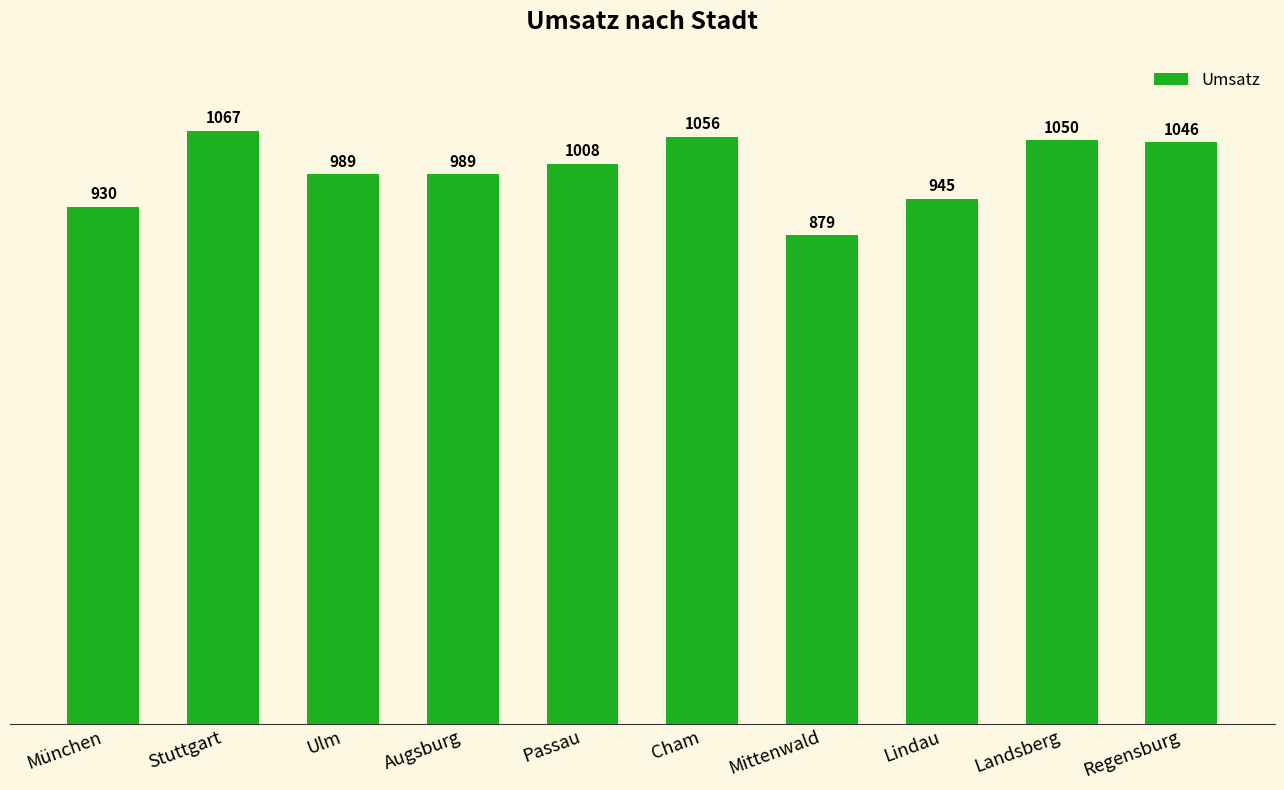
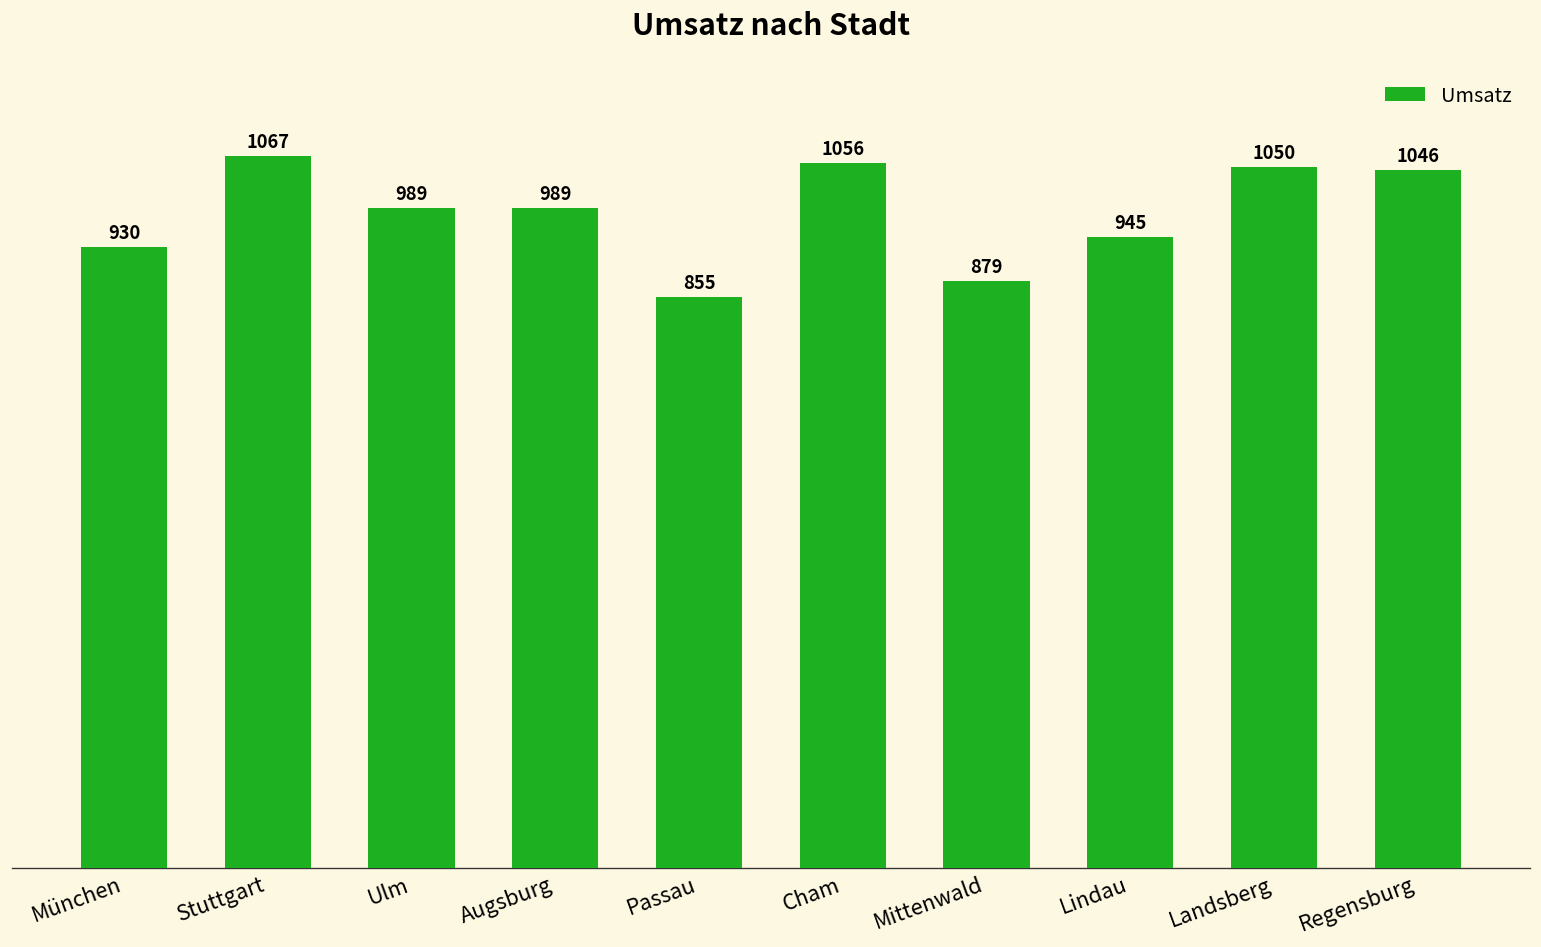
Passau: 1008 -> 855
